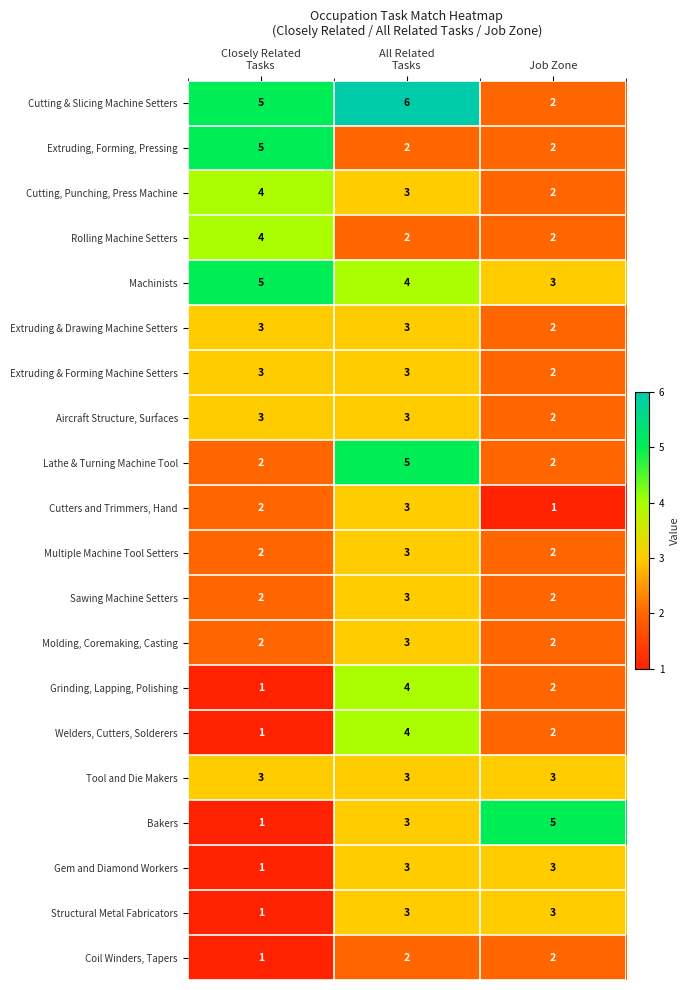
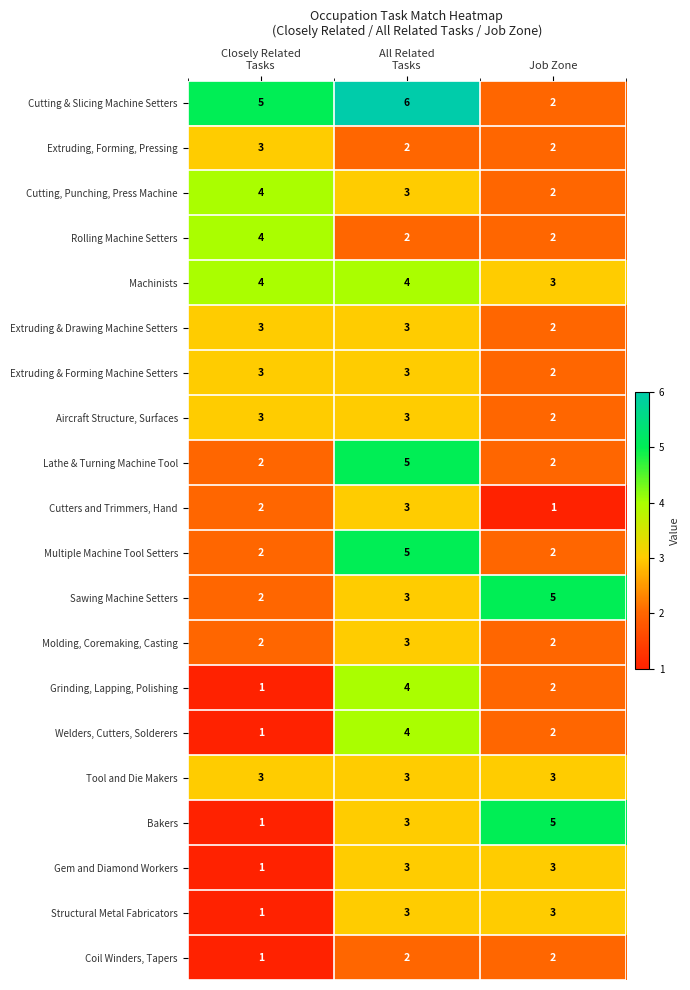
Extruding, Forming, Pressing, Closely Related Tasks: 5 -> 3
Machinists, Closely Related Tasks: 5 -> 4
Multiple Machine Tool Setters, All Related Tasks: 3 -> 5
Sawing Machine Setters, Job Zone: 2 -> 5
